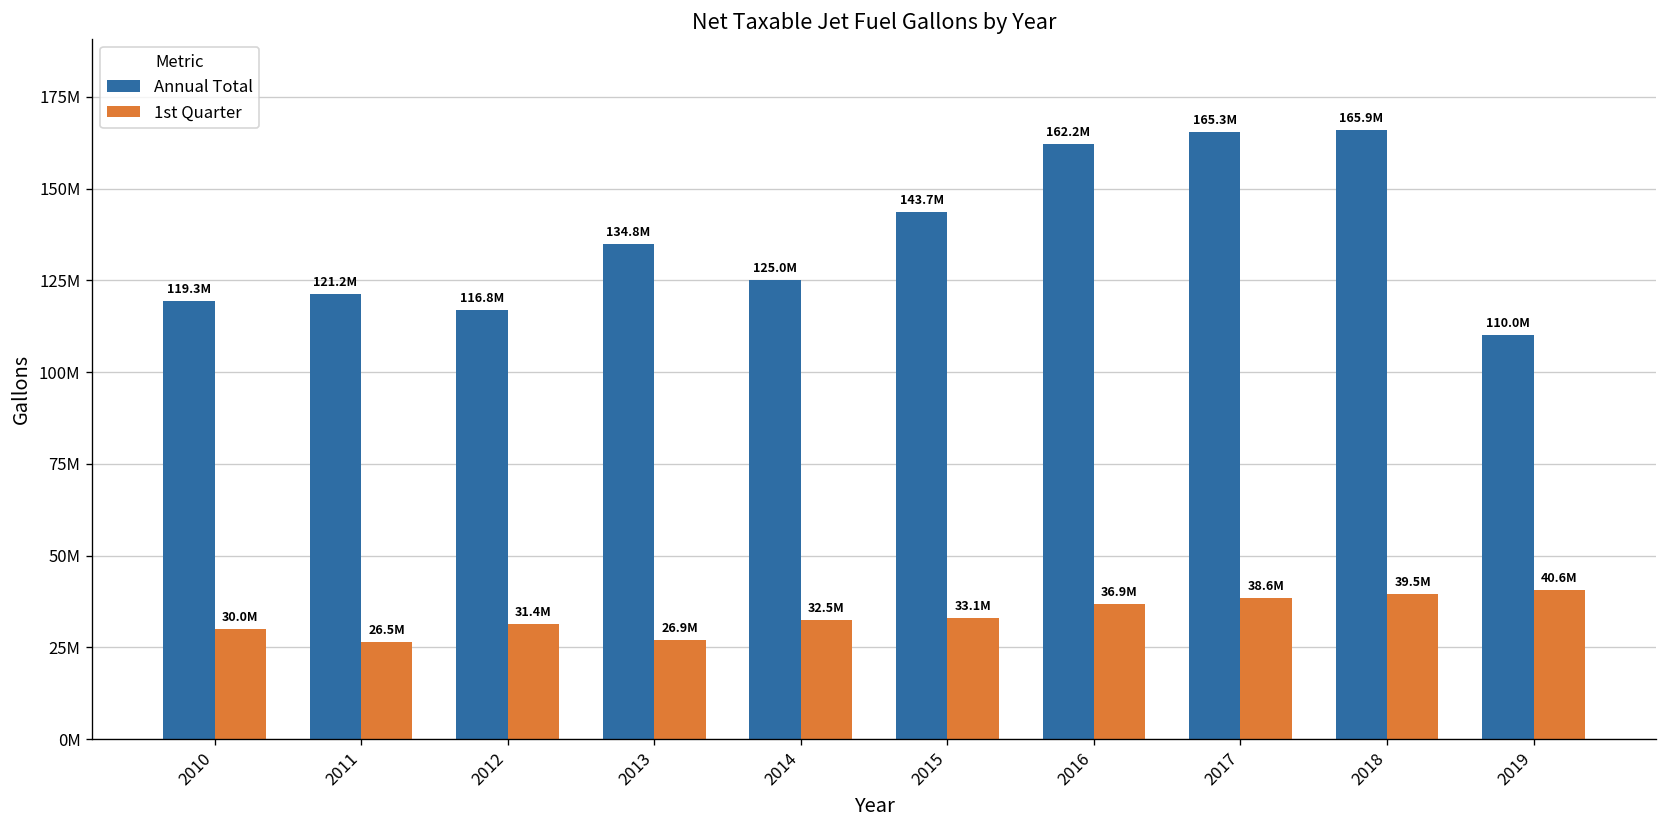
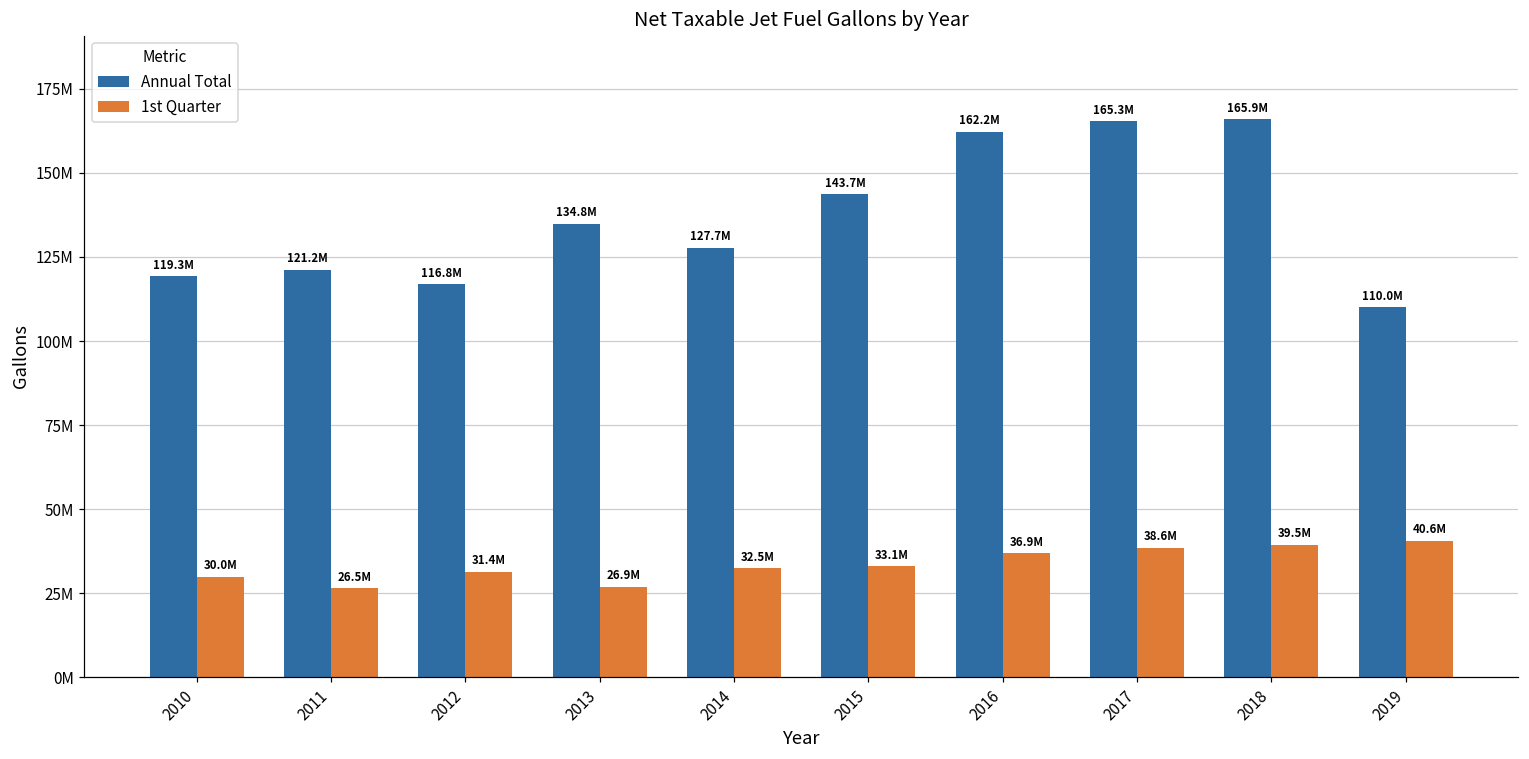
Annual Total, 2014: 125.0M -> 127.7M
